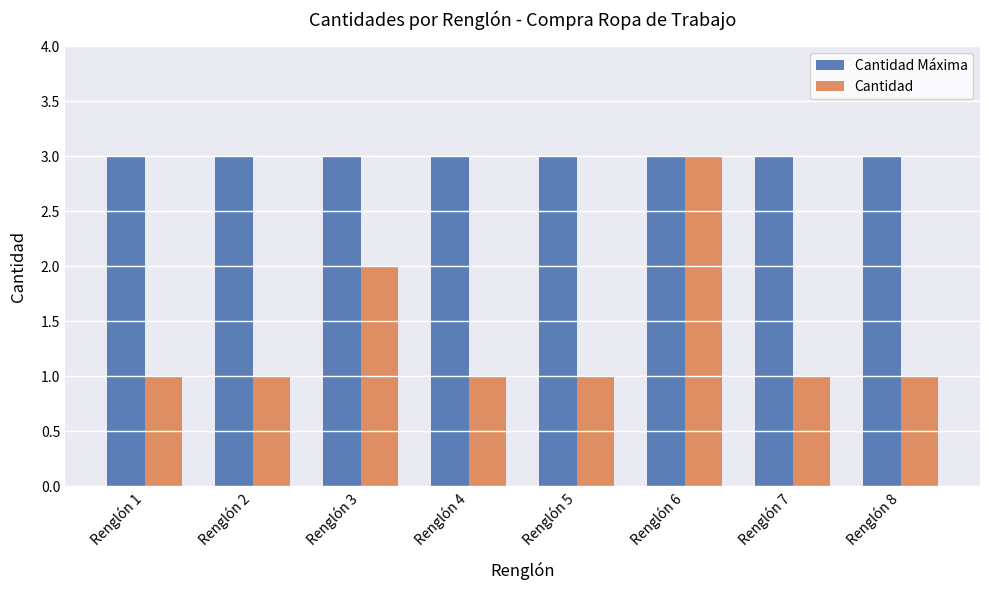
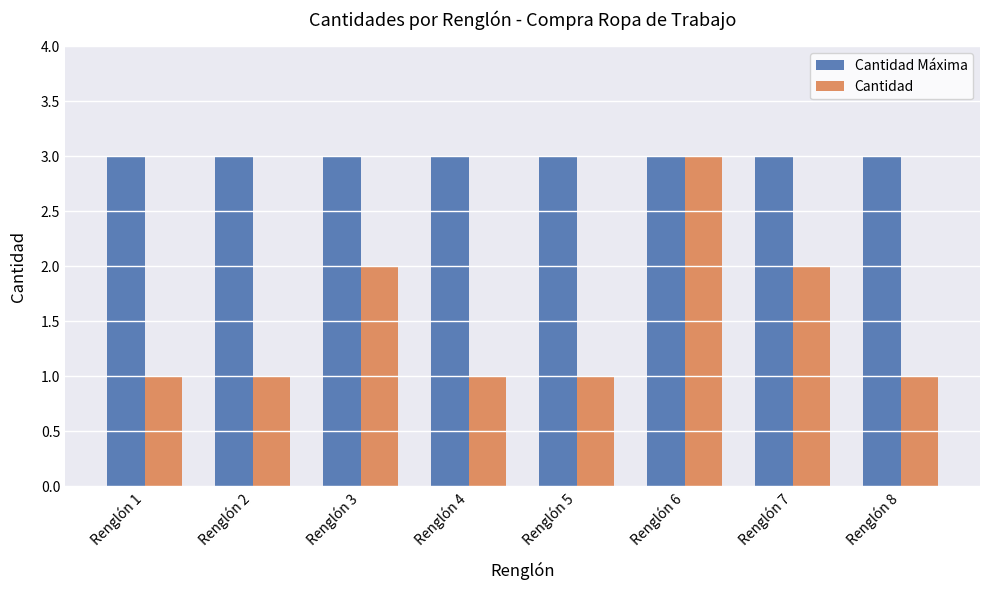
Cantidad, Renglón 7: 1 -> 2
